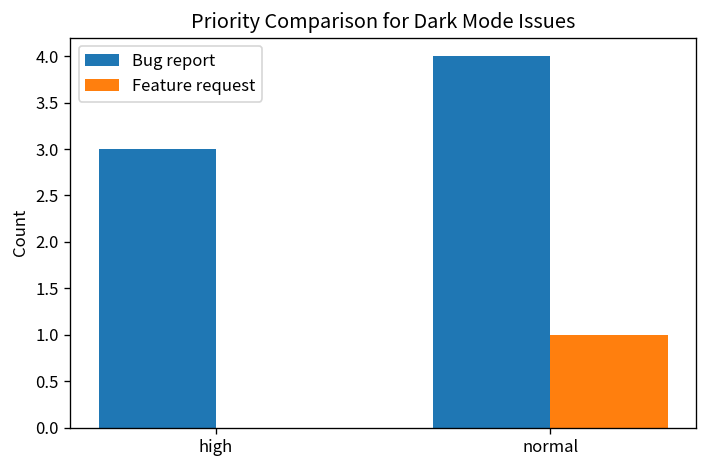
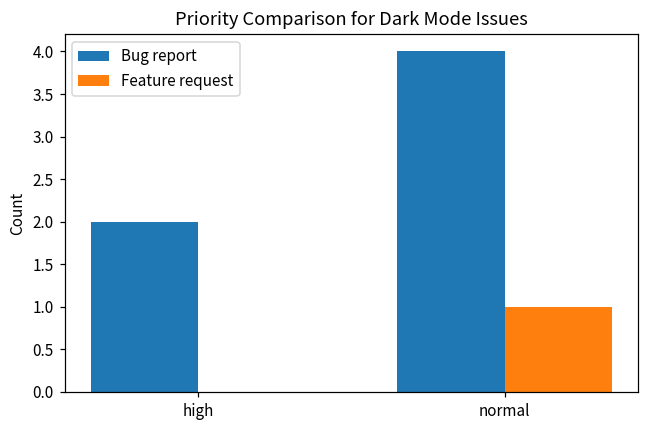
Bug report, high: 3 -> 2
